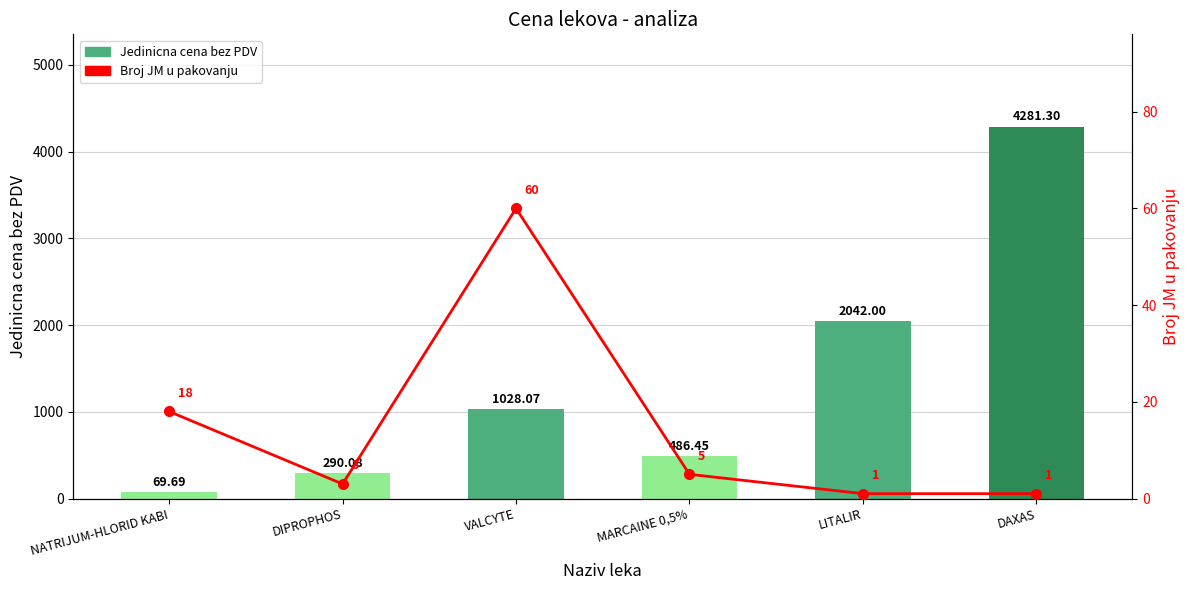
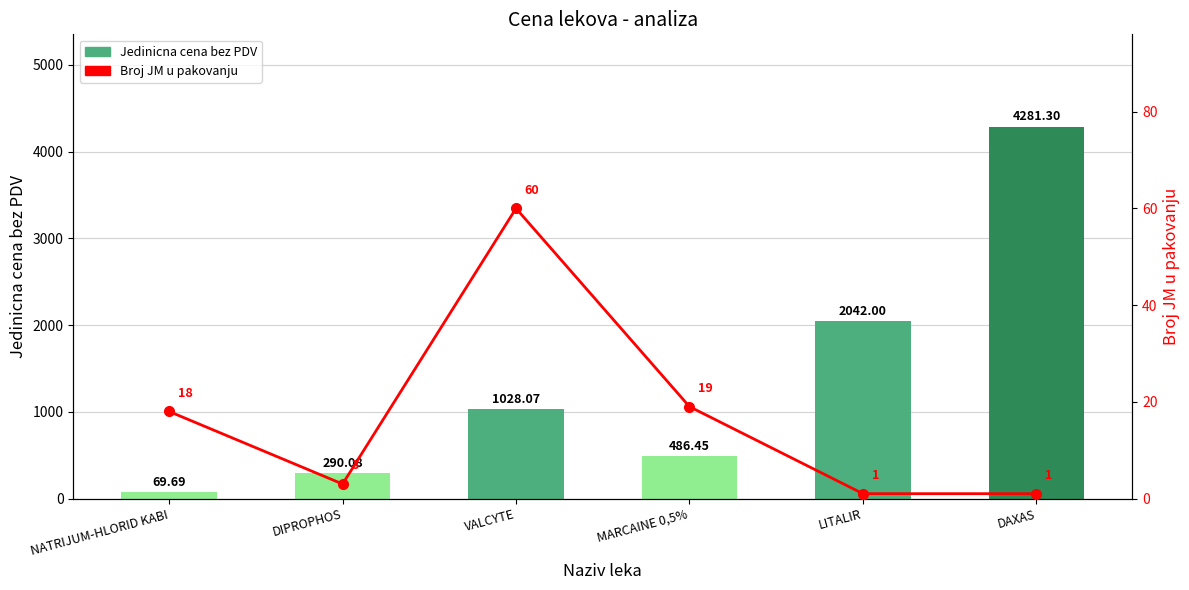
Broj JM u pakovanju, MARCAINE 0,5%: 5 -> 19
